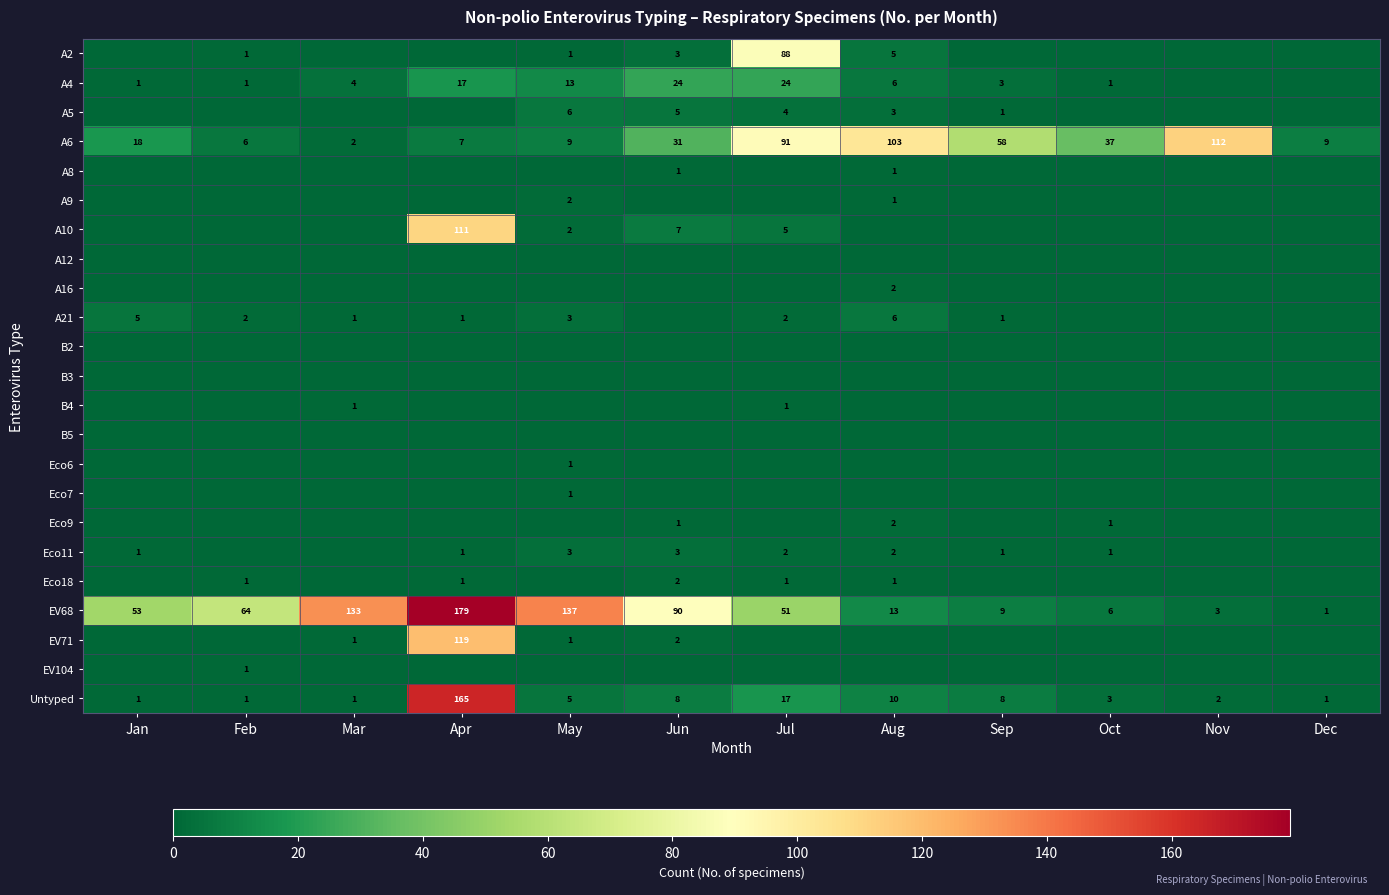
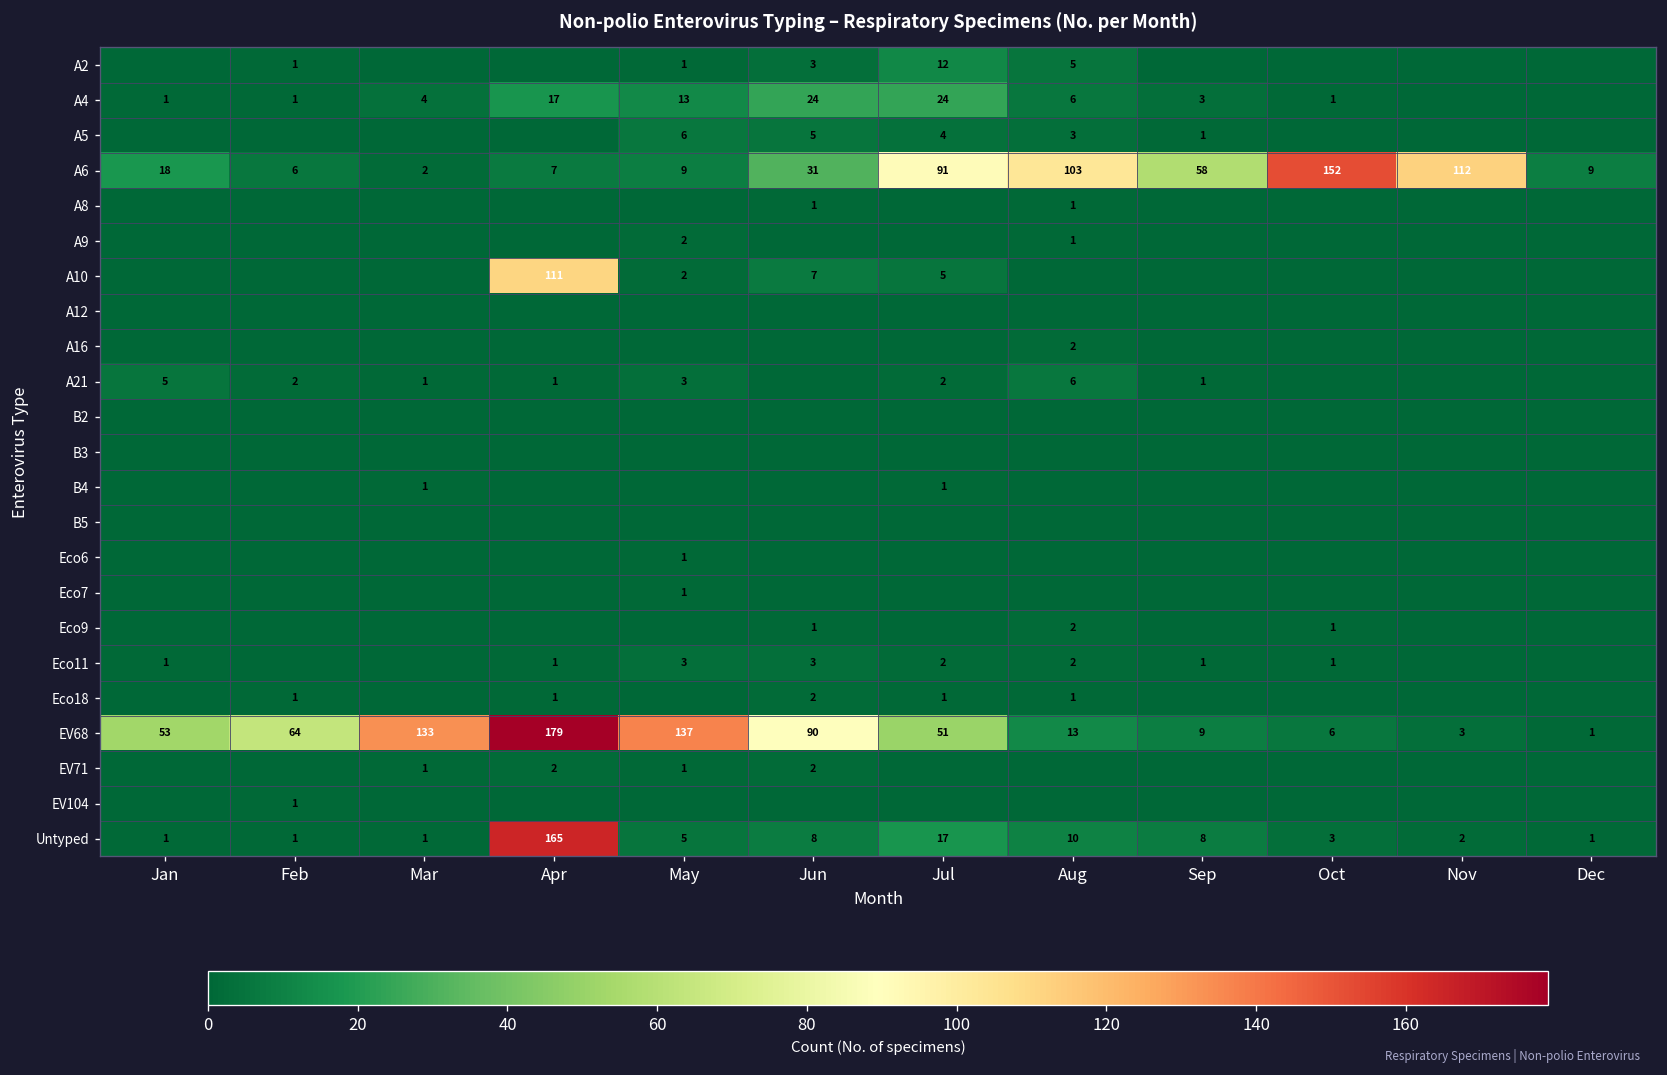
A2, Jul: 88 -> 12
A6, Oct: 37 -> 152
EV71, Apr: 119 -> 2
